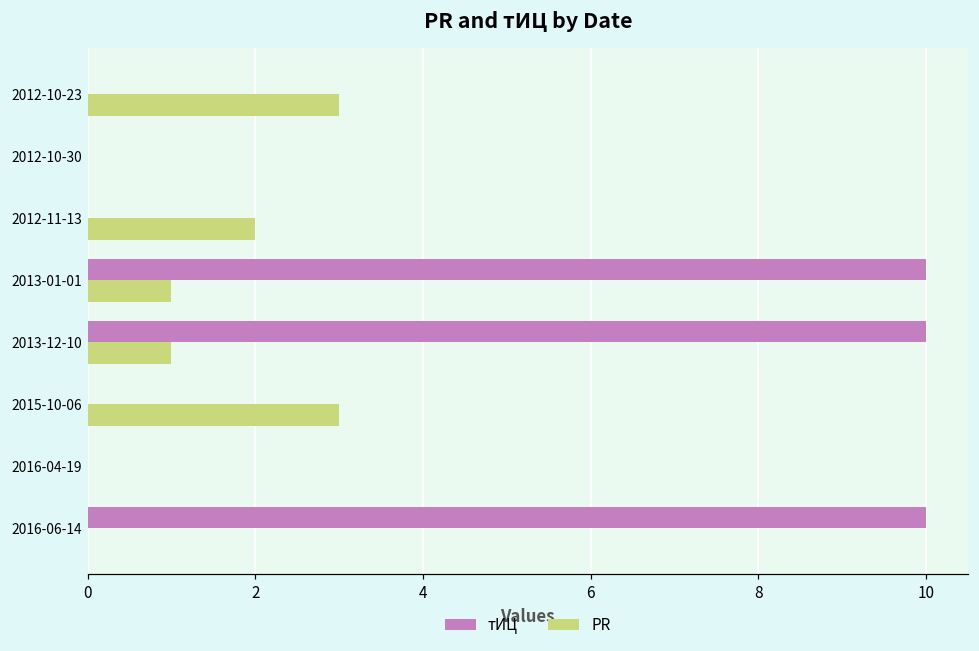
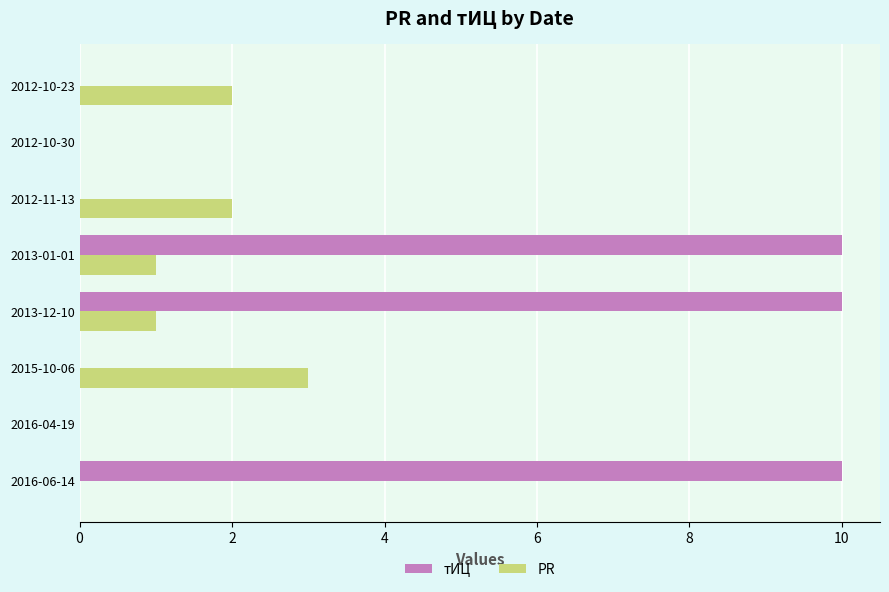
PR, 2012-10-23: 3 -> 2
